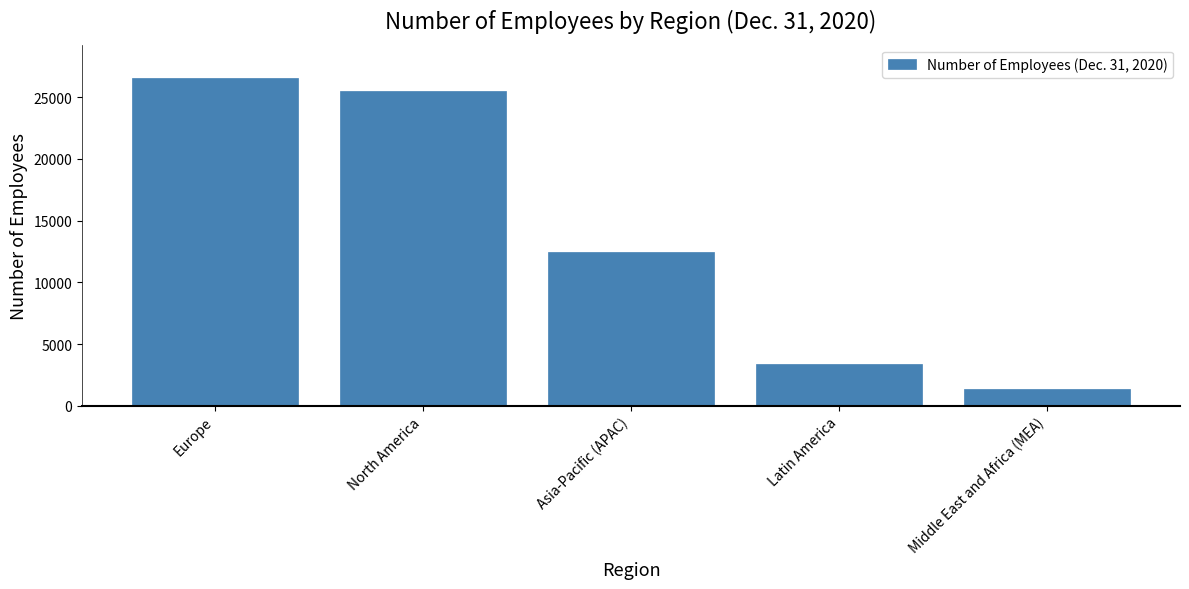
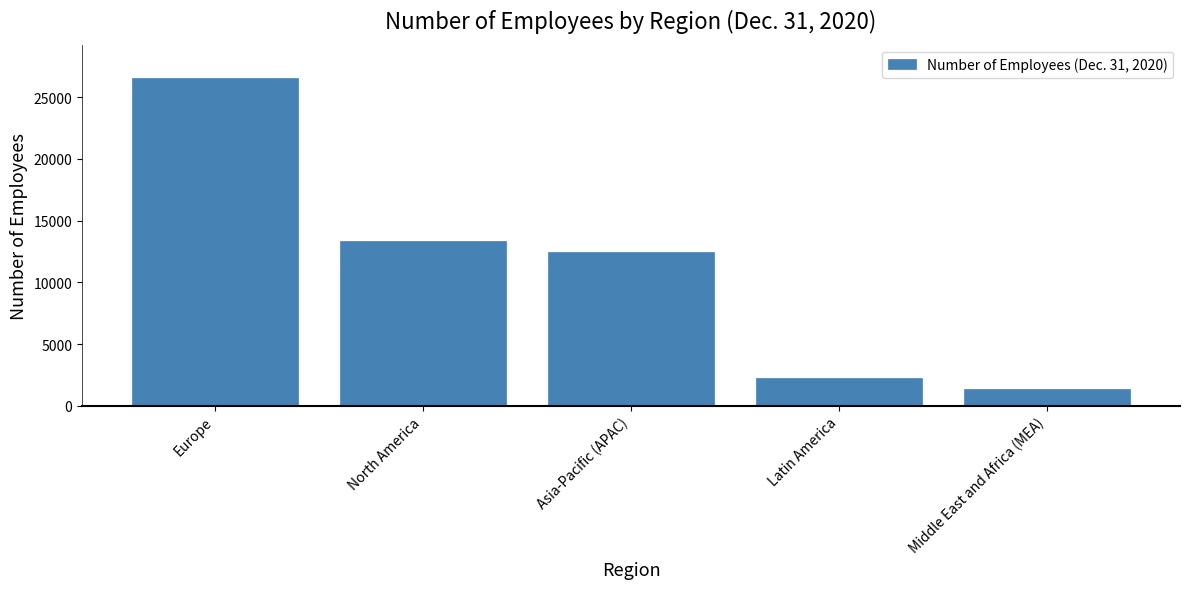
North America: 25500 -> 13300
Latin America: 3400 -> 2200
